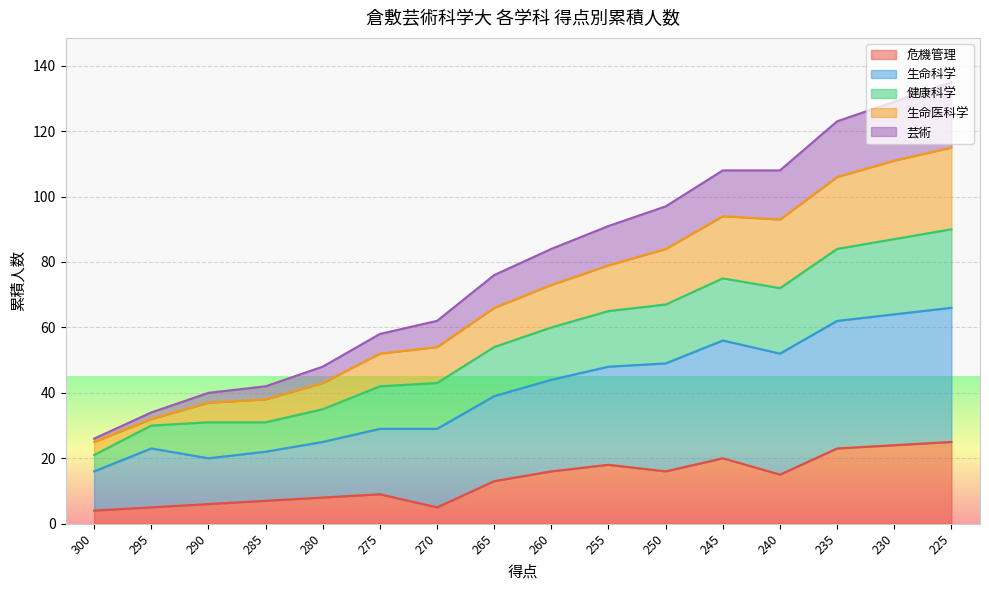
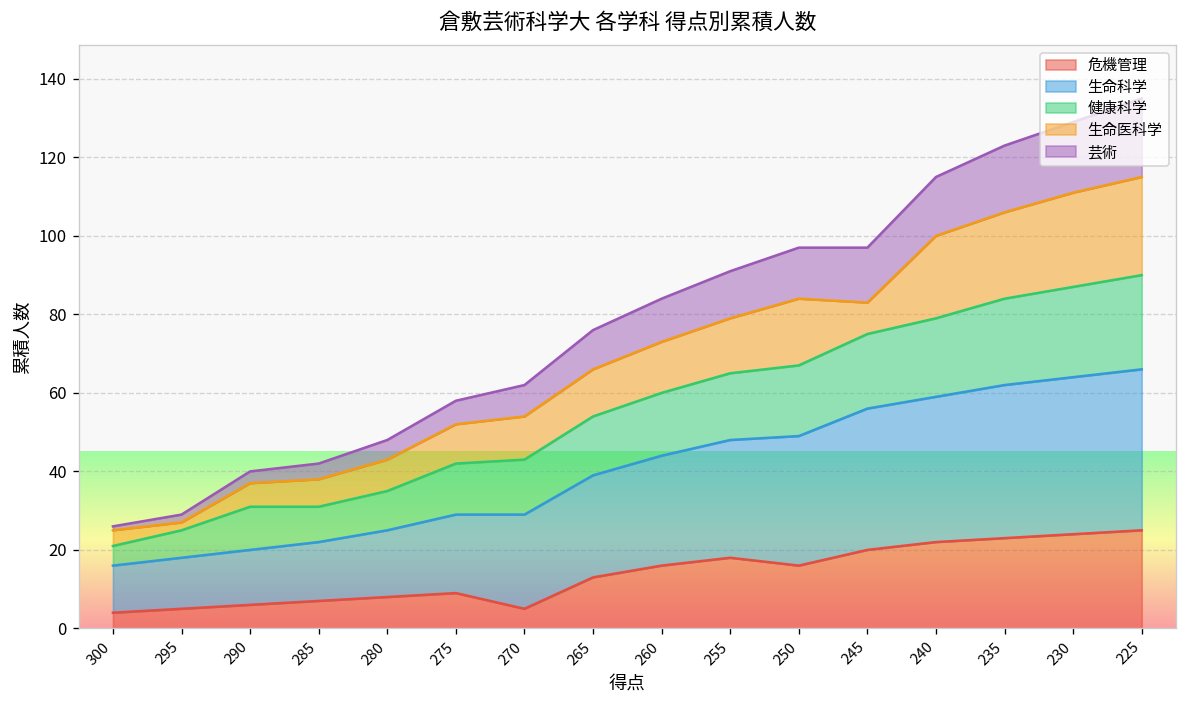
生命科学, 295: 18 -> 13
生命医科学, 245: 19 -> 8
危機管理, 240: 15 -> 22
